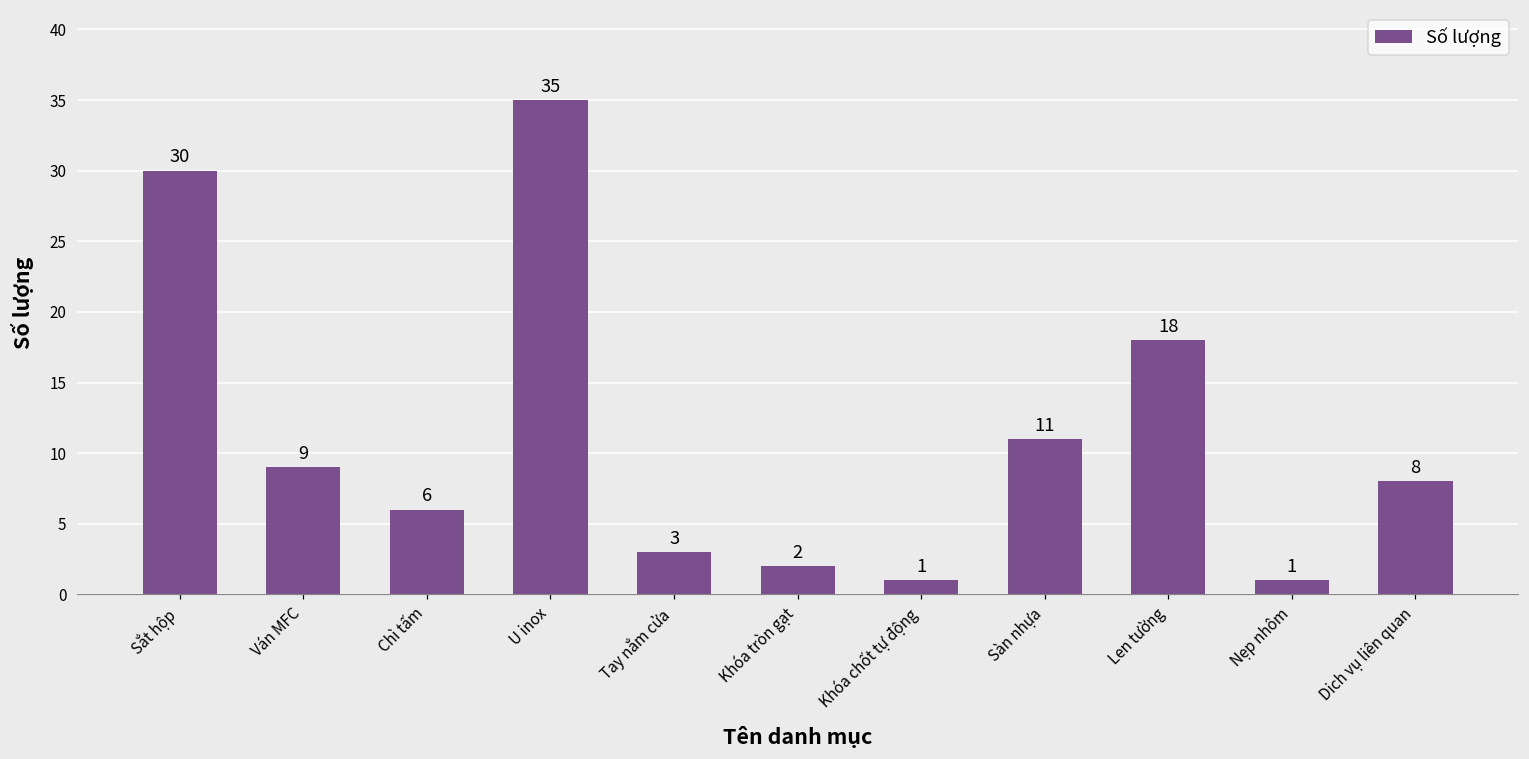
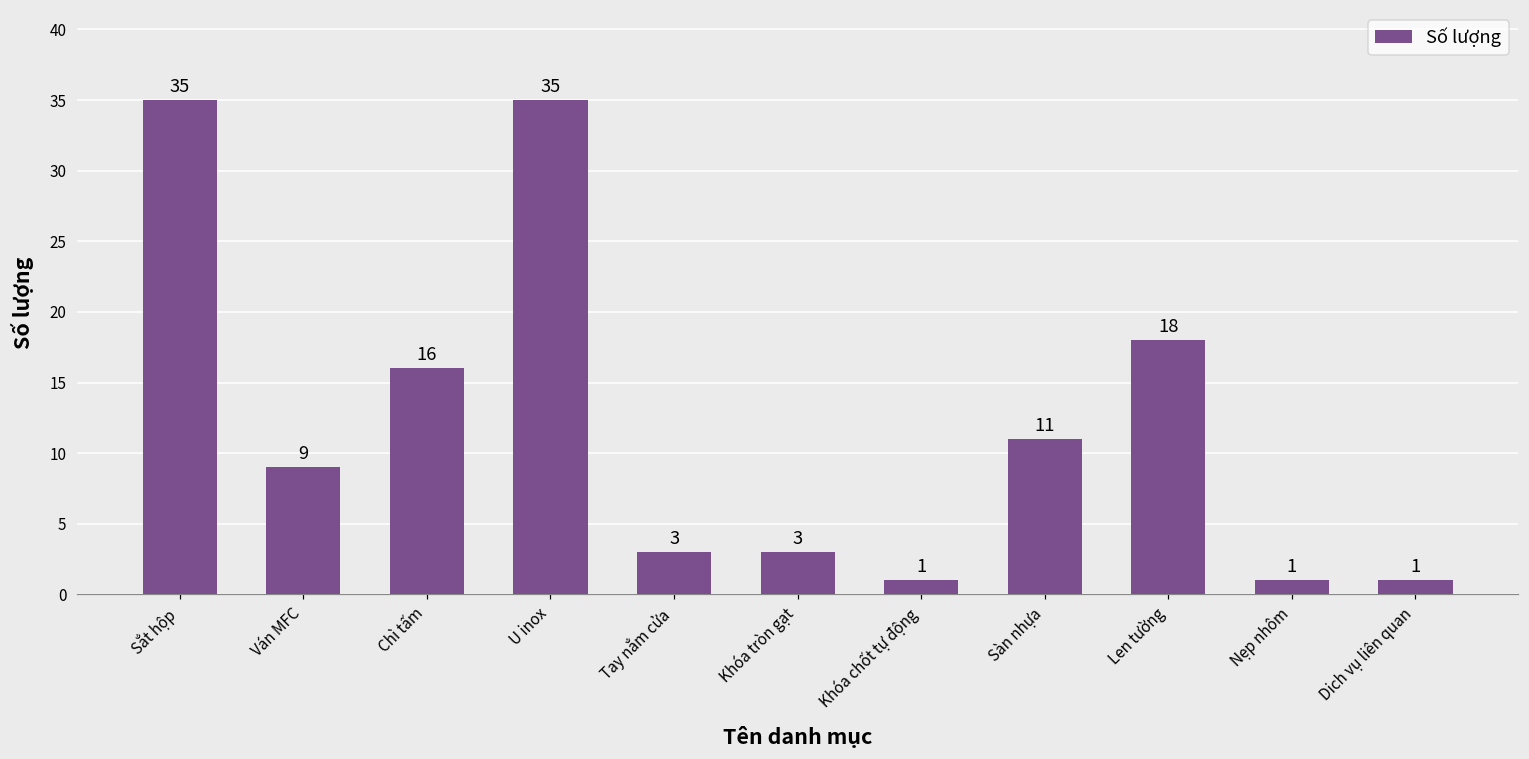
Sắt hộp: 30 -> 35
Chì tấm: 6 -> 16
Khóa tròn gạt: 2 -> 3
Dich vụ liên quan: 8 -> 1
